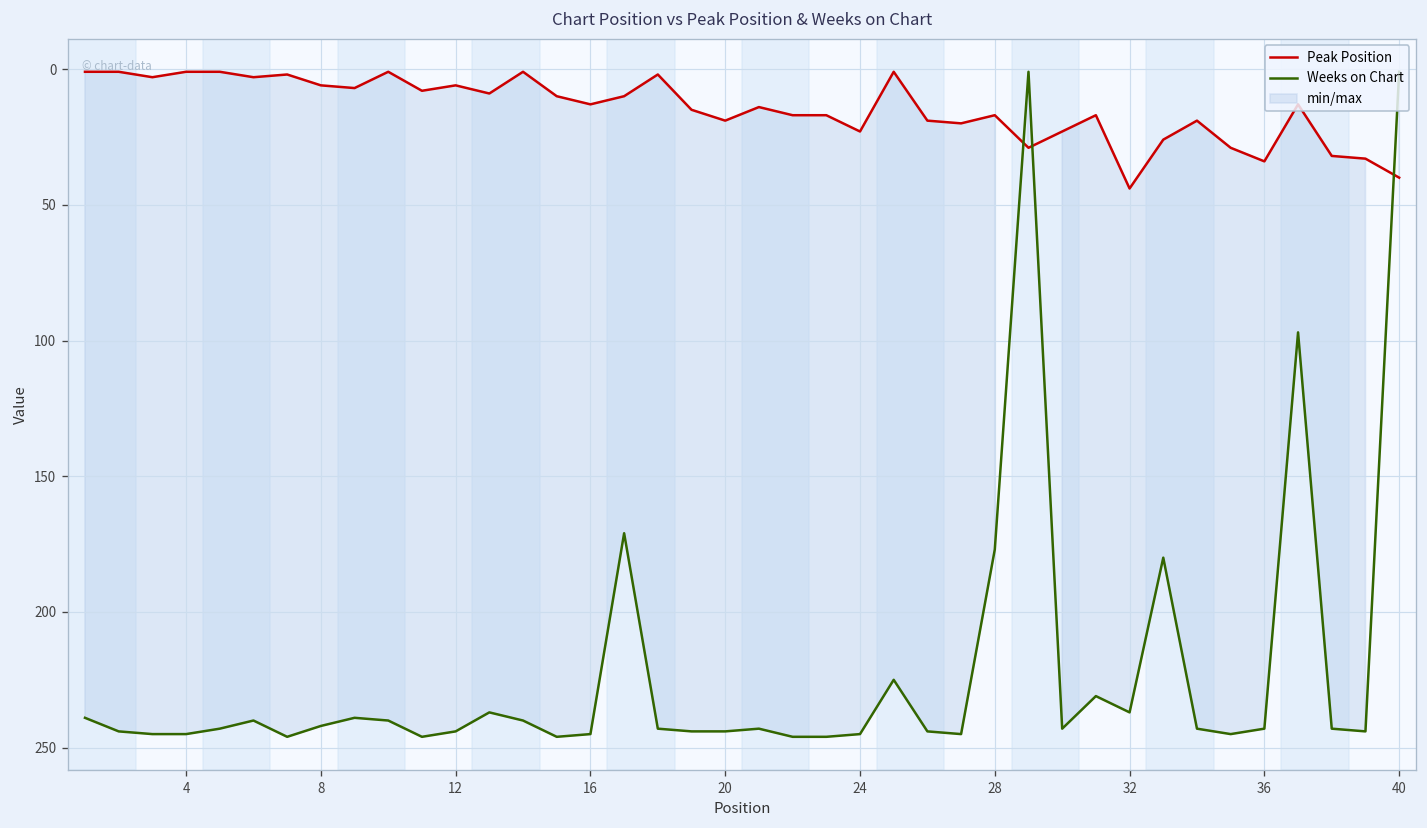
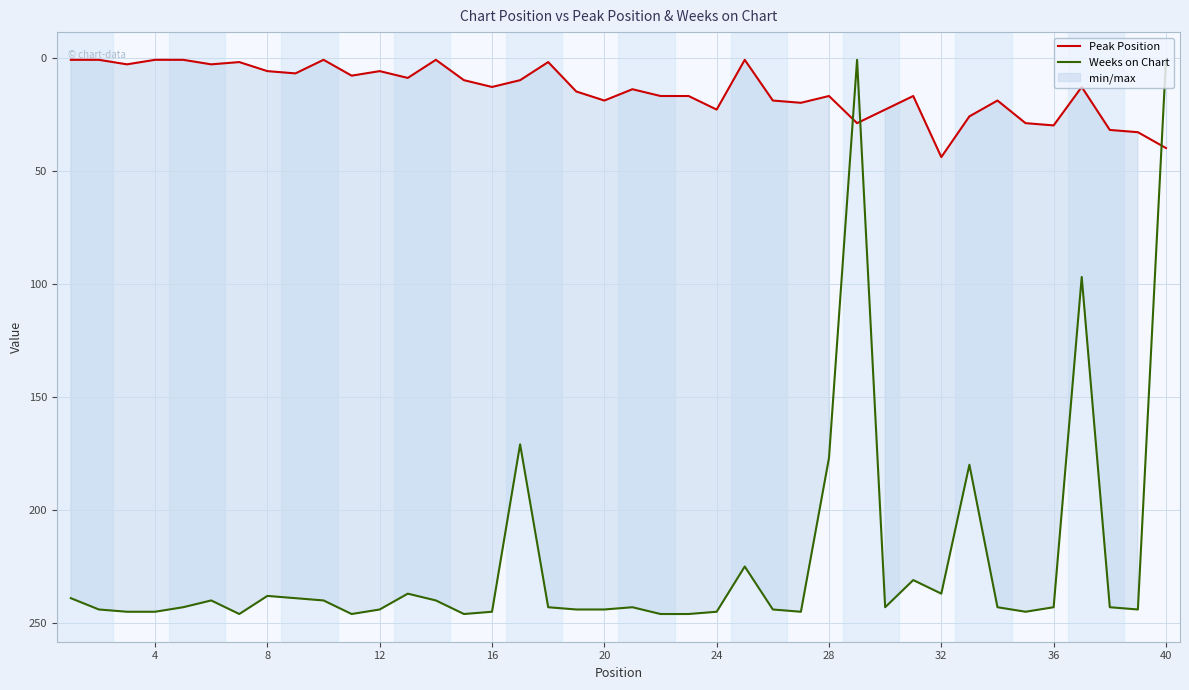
Weeks on Chart, 8: 242 -> 238
Peak Position, 36: 34 -> 30
